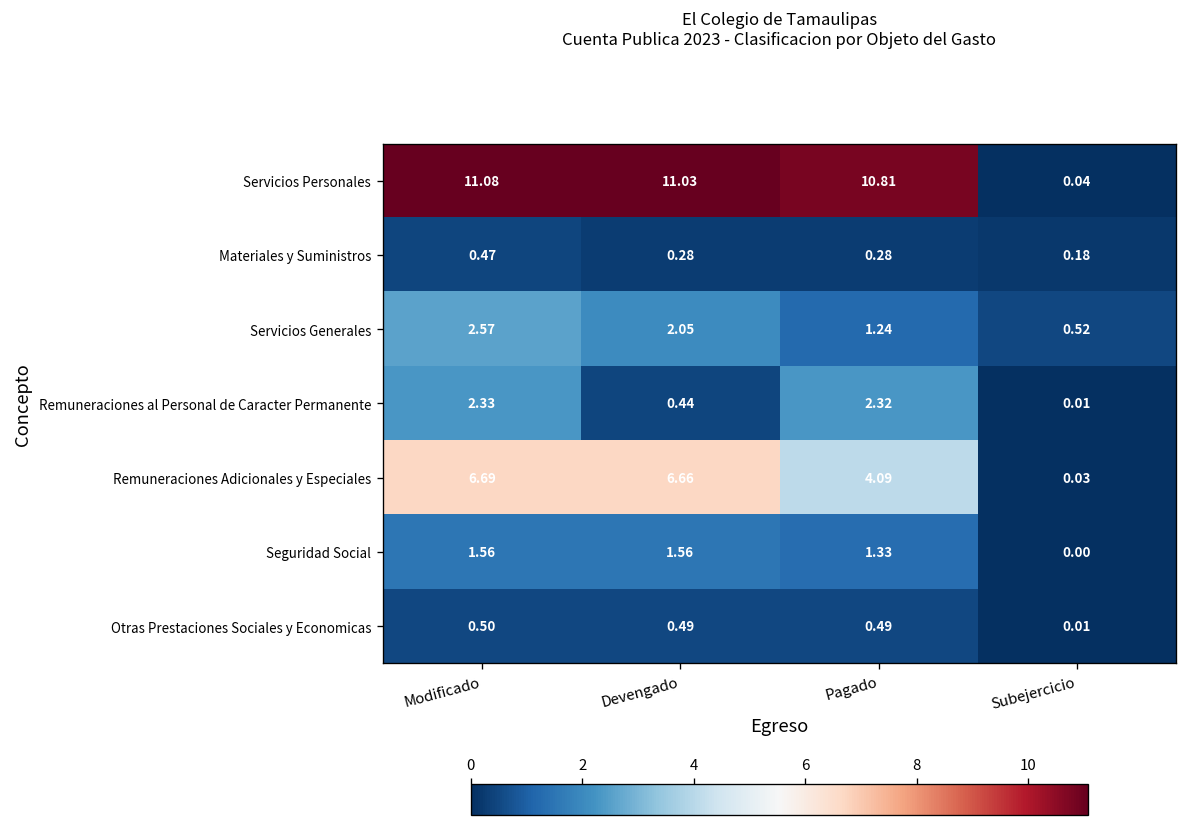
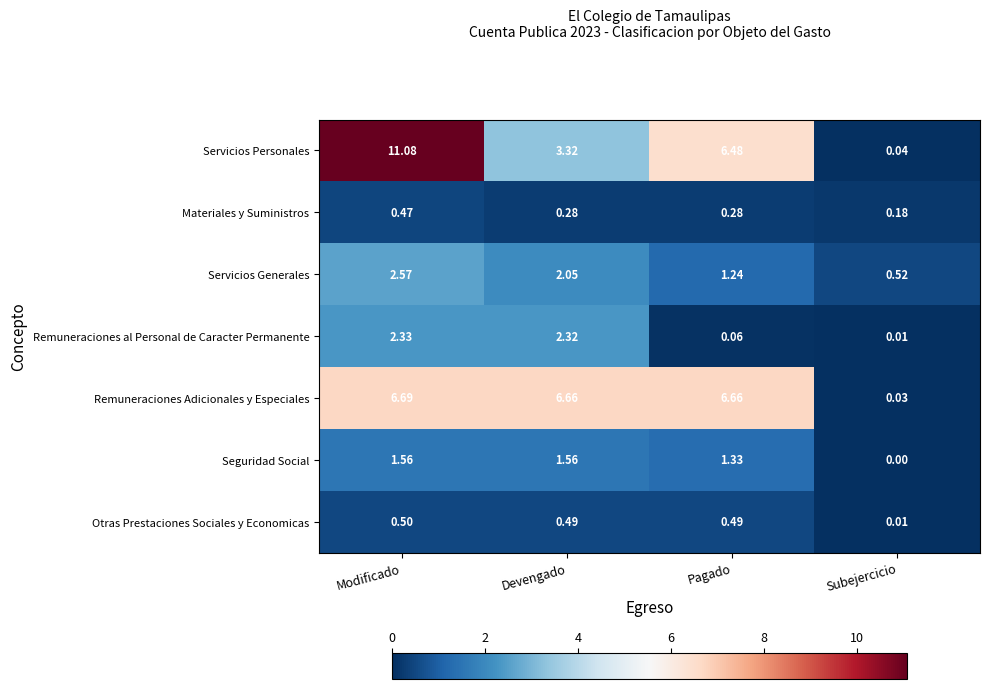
Servicios Personales, Devengado: 11.03 -> 3.32
Servicios Personales, Pagado: 10.81 -> 6.48
Remuneraciones al Personal de Caracter Permanente, Devengado: 0.44 -> 2.32
Remuneraciones al Personal de Caracter Permanente, Pagado: 2.32 -> 0.06
Remuneraciones Adicionales y Especiales, Pagado: 4.09 -> 6.66
